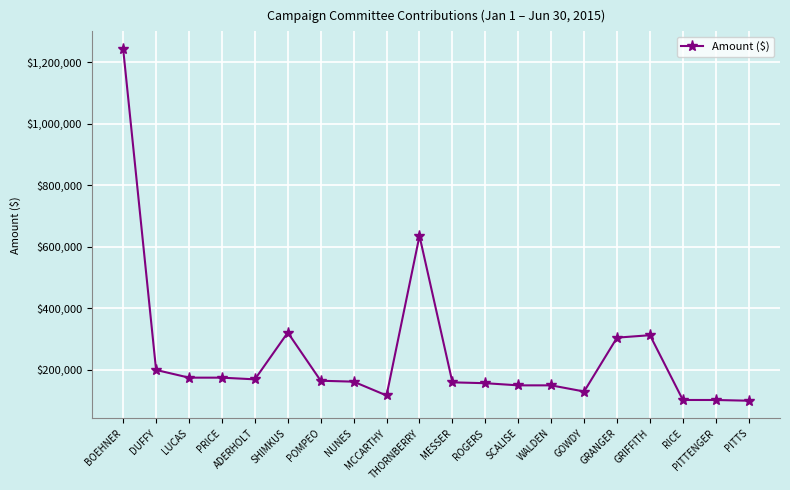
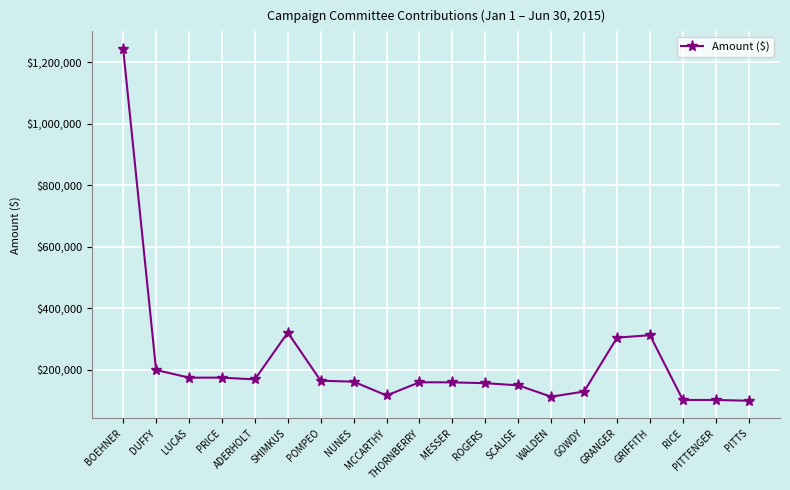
THORNBERRY: $640,000 -> $160,000
WALDEN: $150,000 -> $110,000
